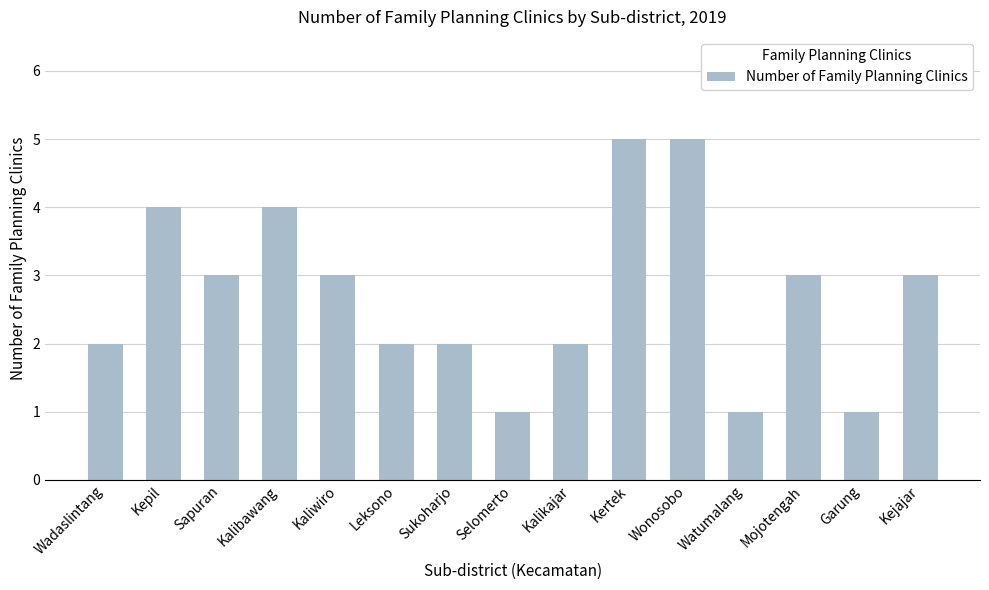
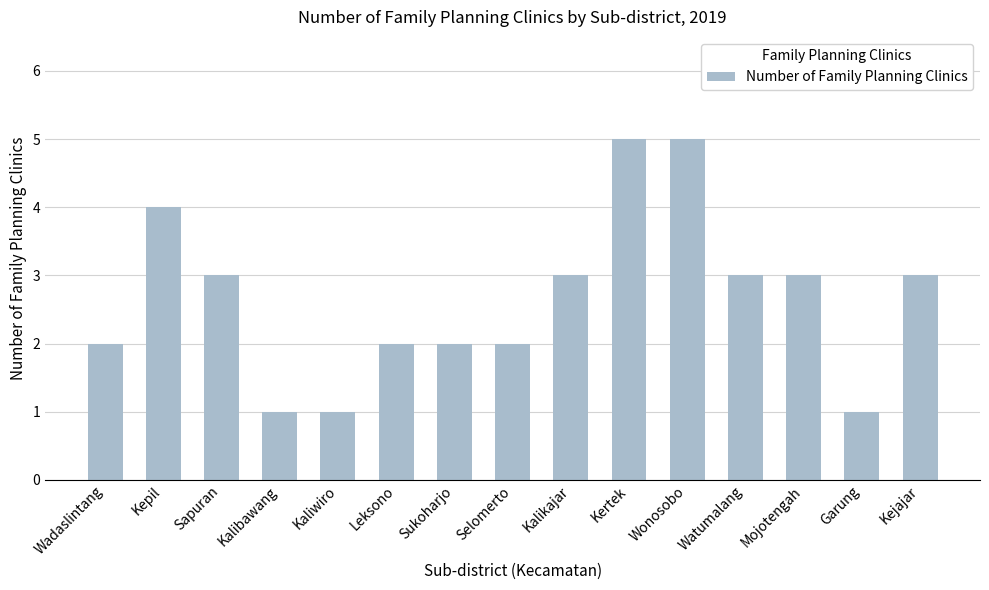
Kalibawang: 4 -> 1
Kaliwiro: 3 -> 1
Selomerto: 1 -> 2
Kalikajar: 2 -> 3
Watumalang: 1 -> 3
